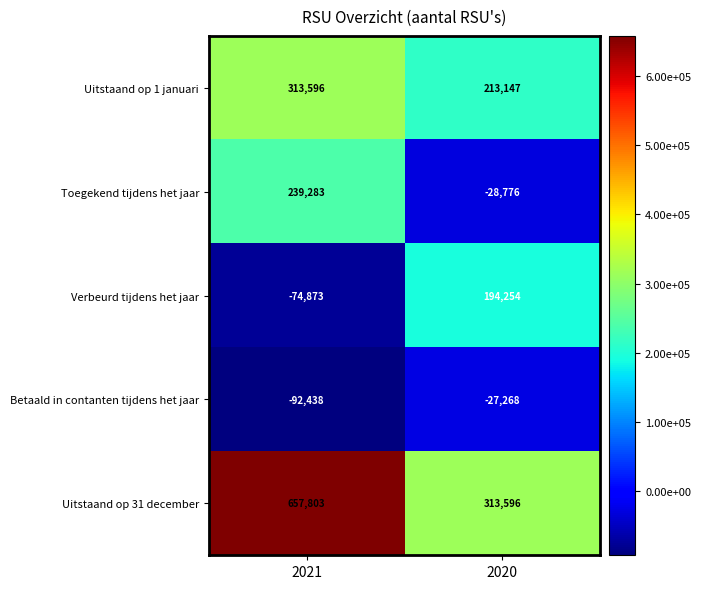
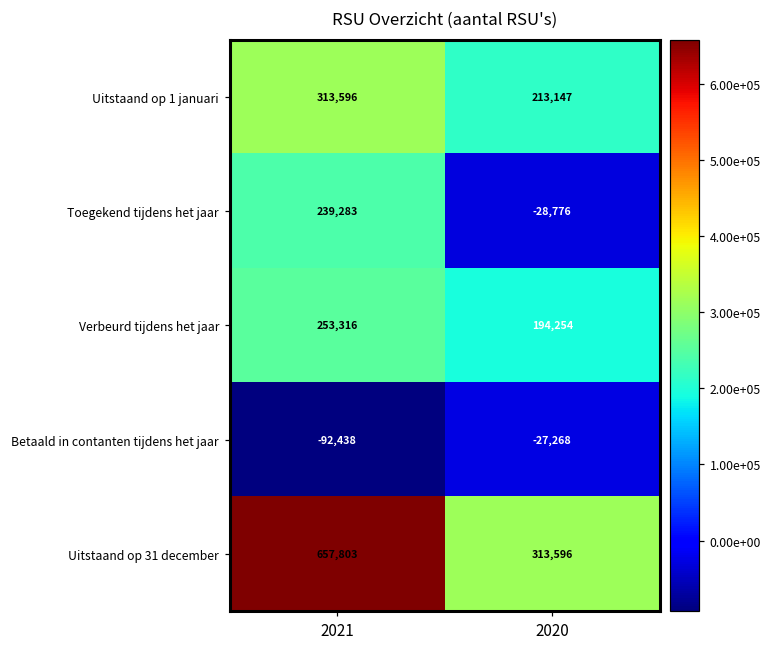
Verbeurd tijdens het jaar, 2021: -74,873 -> 253,316
